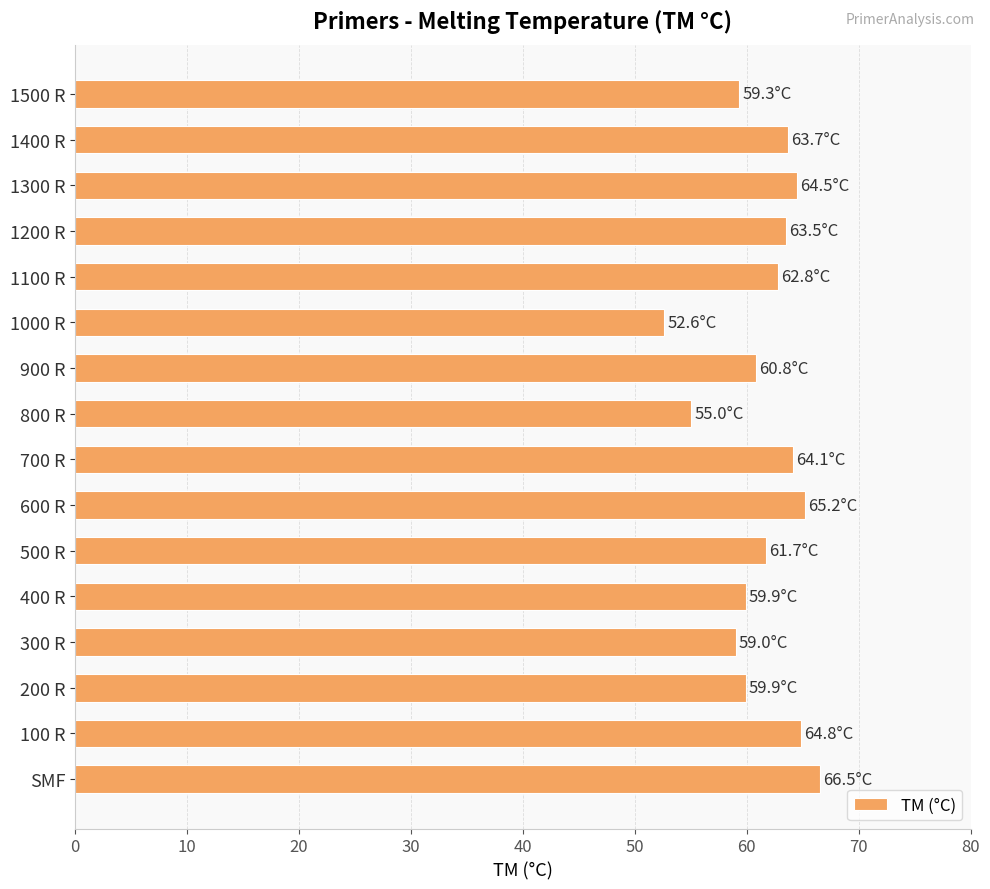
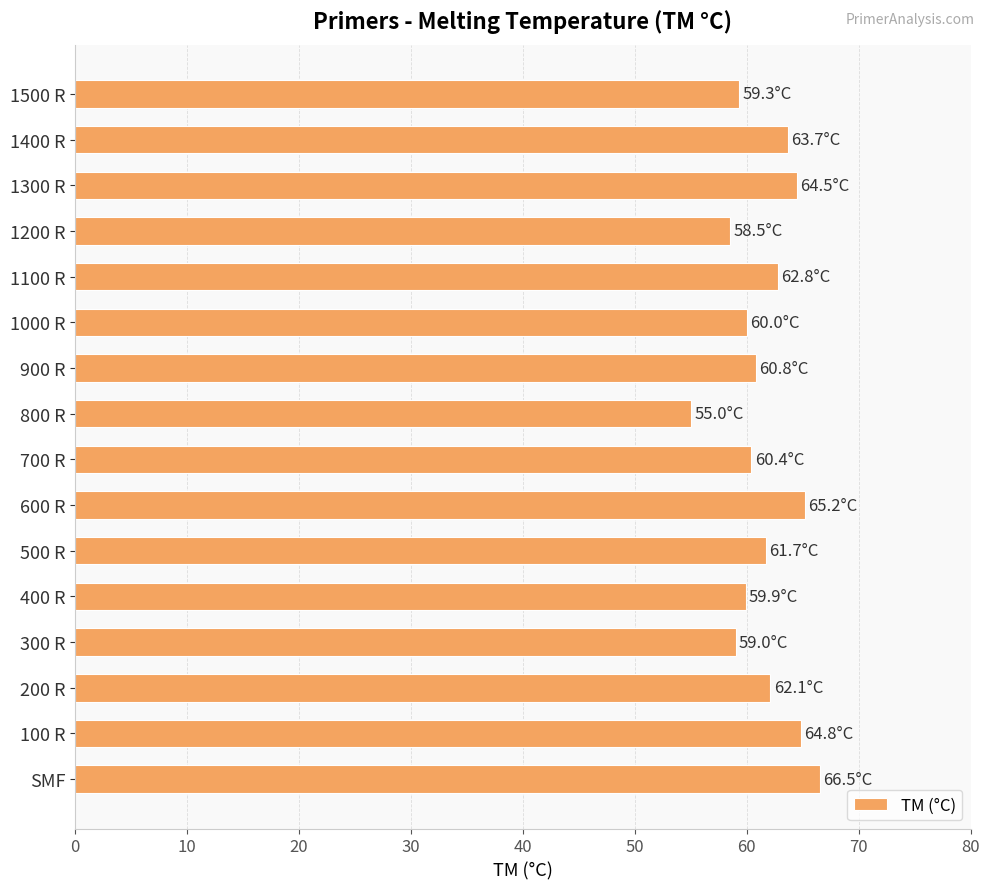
1200 R: 63.5°C -> 58.5°C
1000 R: 52.6°C -> 60.0°C
700 R: 64.1°C -> 60.4°C
200 R: 59.9°C -> 62.1°C
